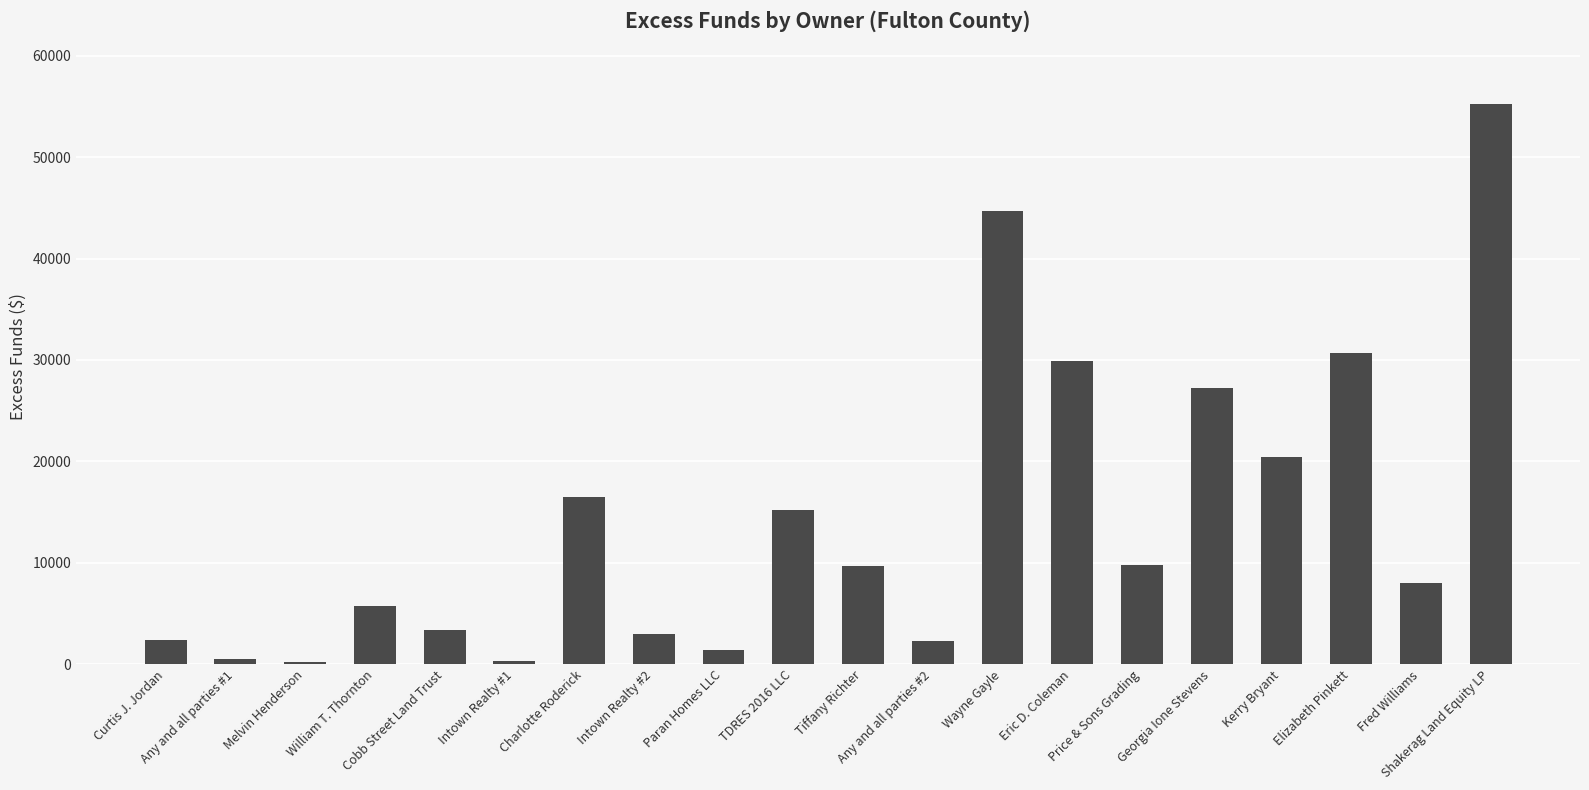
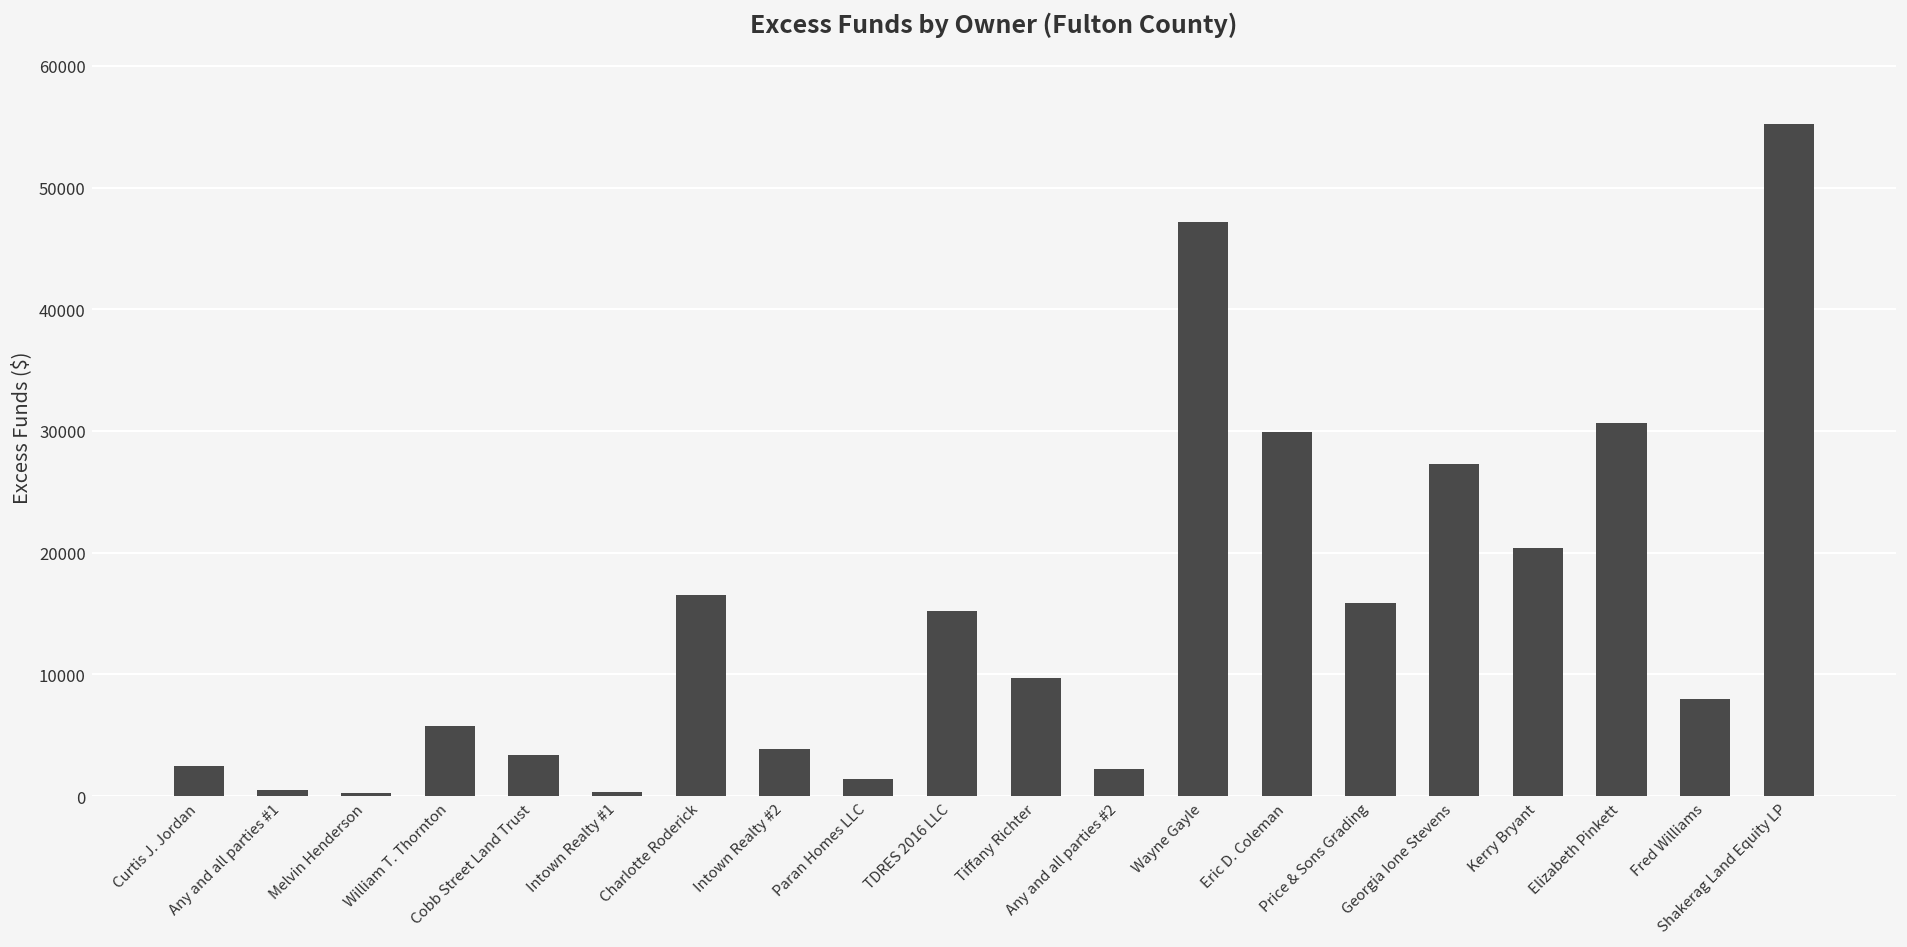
Intown Realty #2: 2900 -> 3900
Wayne Gayle: 44700 -> 47200
Price & Sons Grading: 9800 -> 15900
